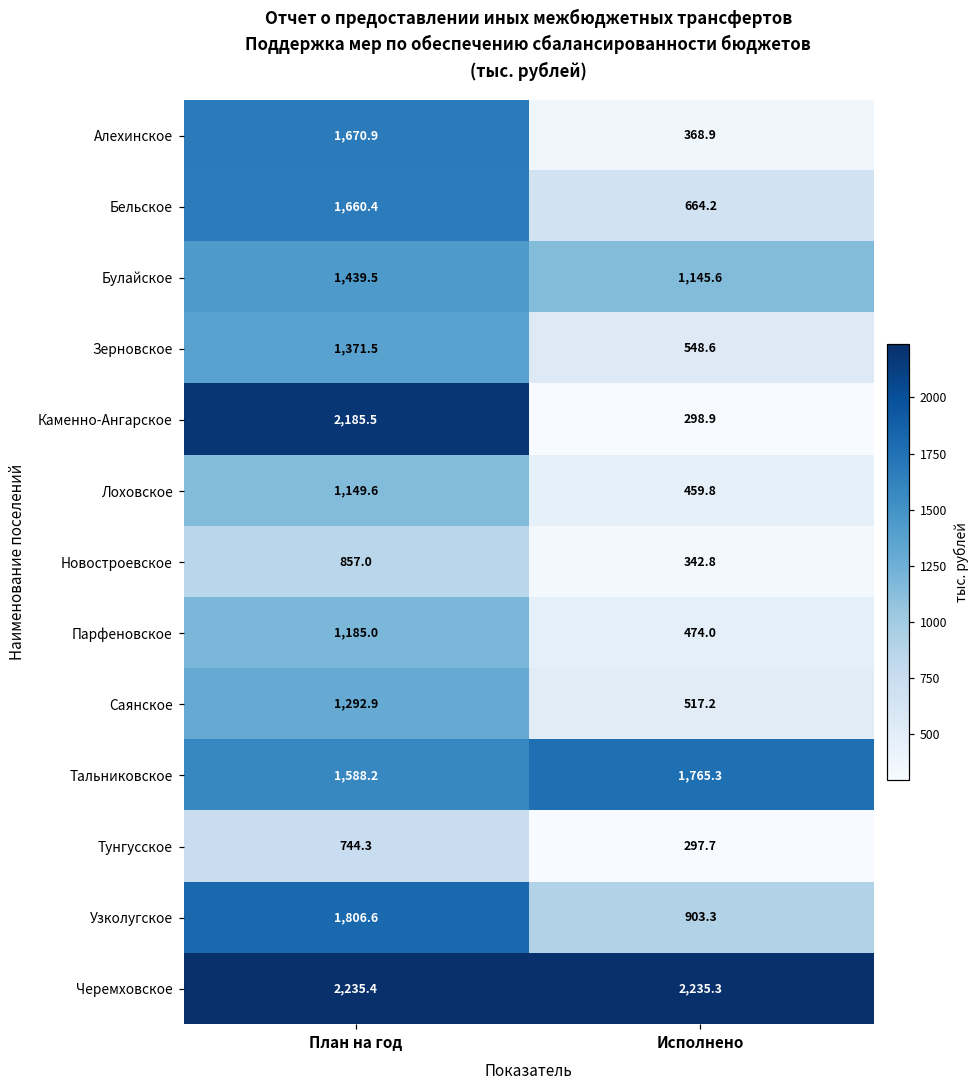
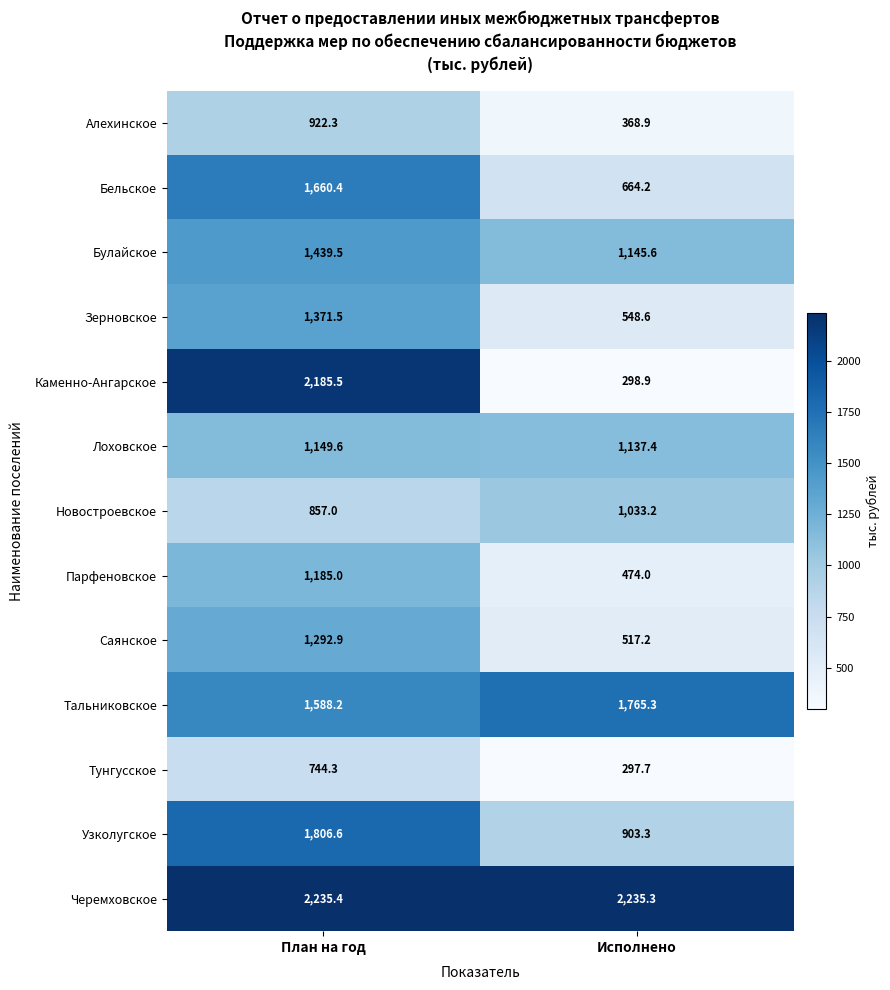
Алехинское, План на год: 1,670.9 -> 922.3
Лоховское, Исполнено: 459.8 -> 1,137.4
Новостроевское, Исполнено: 342.8 -> 1,033.2
